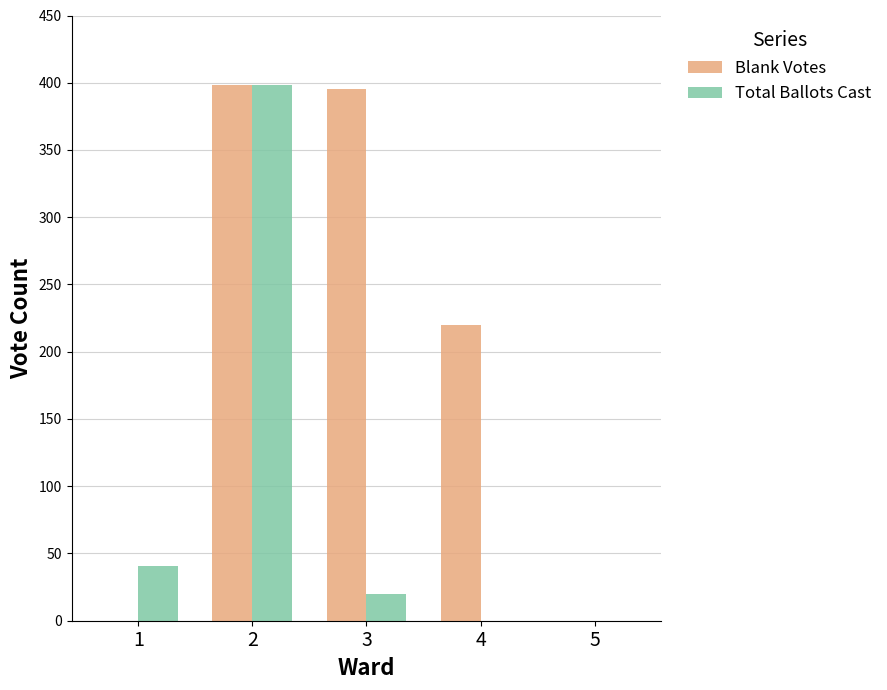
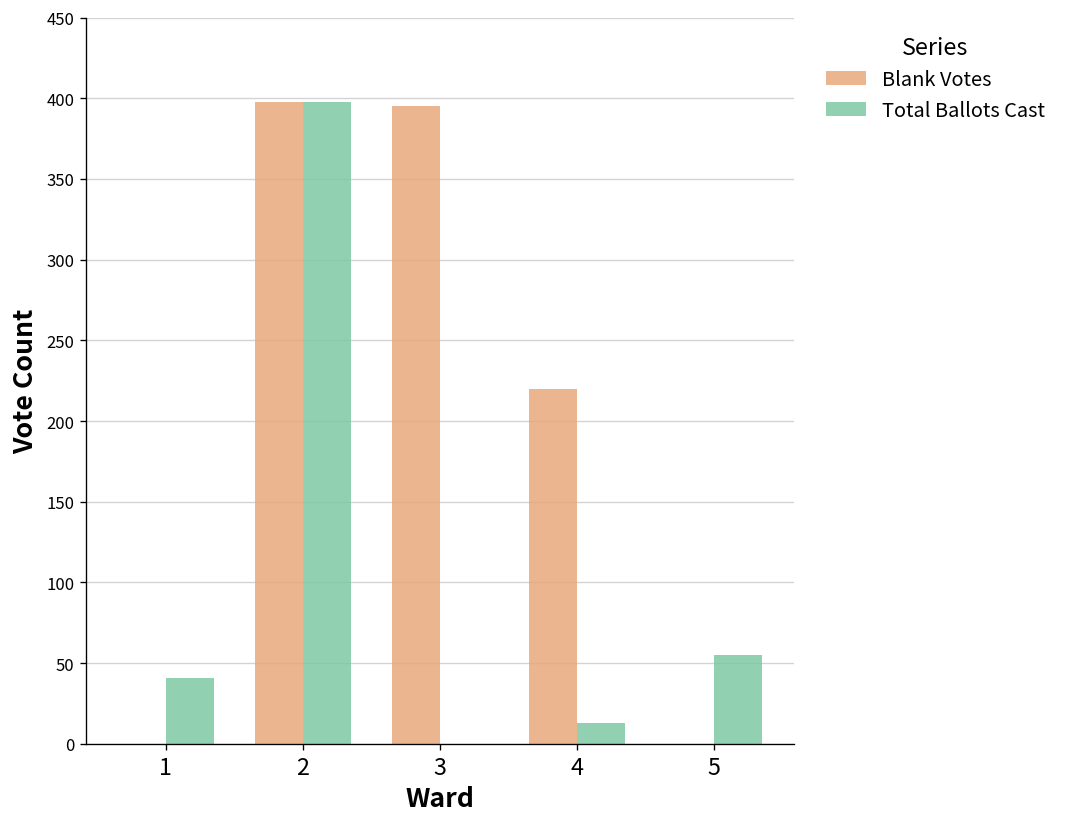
Total Ballots Cast, 3: 20 -> 0
Total Ballots Cast, 4: 0 -> 13
Total Ballots Cast, 5: 0 -> 55
